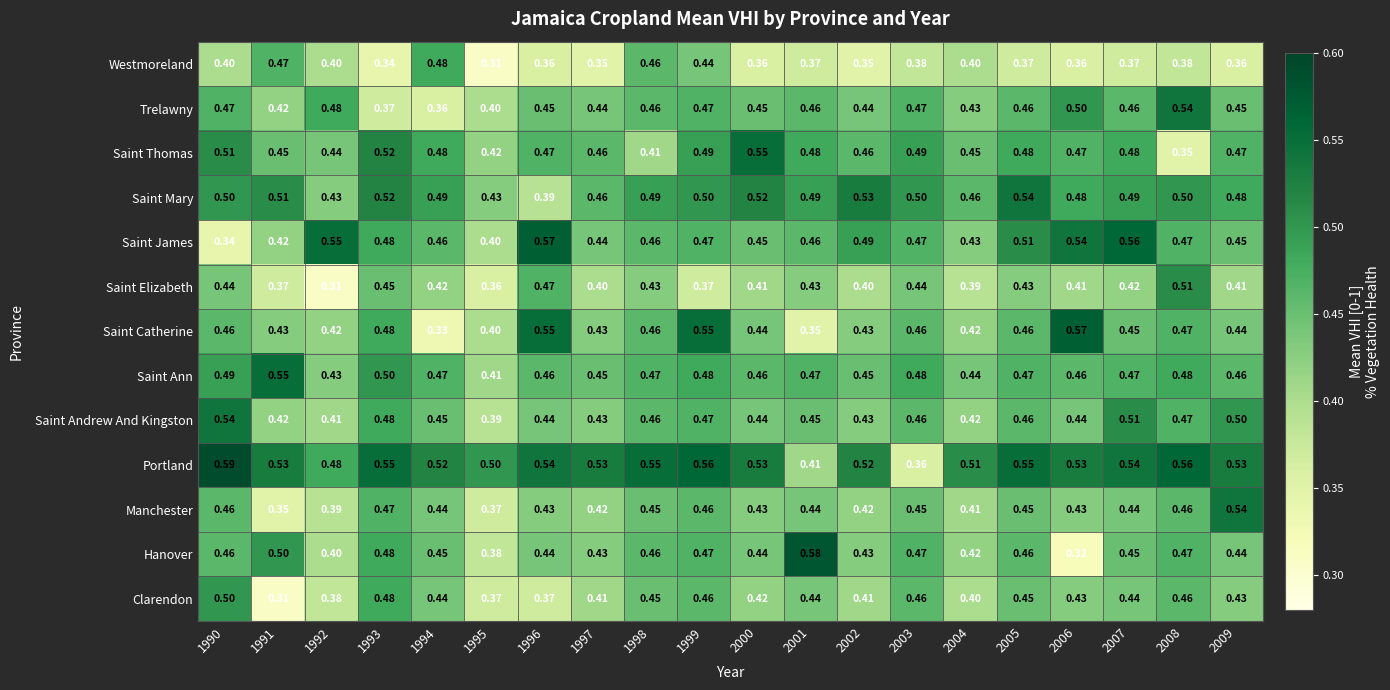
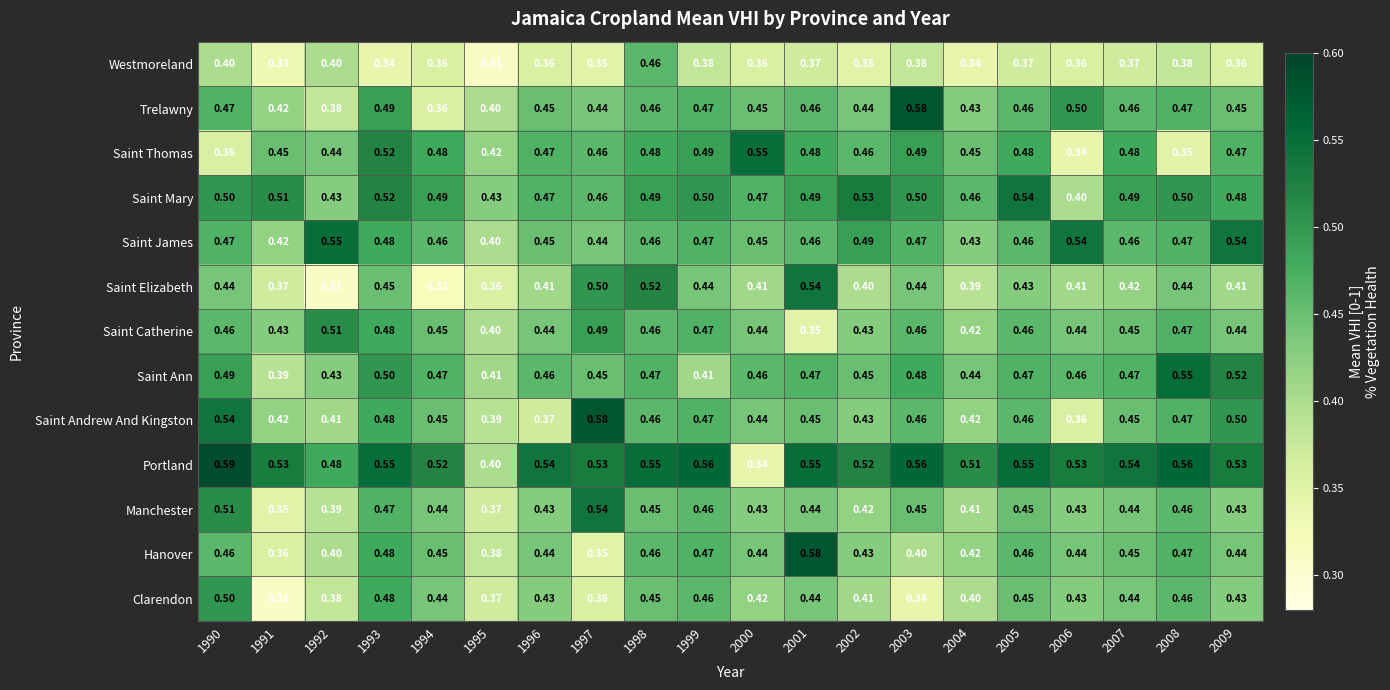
Westmoreland, 1991: 0.47 -> 0.33
Westmoreland, 1994: 0.48 -> 0.36
Westmoreland, 1999: 0.44 -> 0.38
Westmoreland, 2004: 0.40 -> 0.34
Trelawny, 1992: 0.48 -> 0.38
Trelawny, 1993: 0.37 -> 0.49
Trelawny, 2003: 0.47 -> 0.58
Trelawny, 2008: 0.54 -> 0.47
Saint Thomas, 1990: 0.51 -> 0.36
Saint Thomas, 1998: 0.41 -> 0.48
Saint Thomas, 2006: 0.47 -> 0.34
Saint Mary, 1996: 0.39 -> 0.47
Saint Mary, 2000: 0.52 -> 0.47
Saint Mary, 2006: 0.48 -> 0.40
Saint James, 1990: 0.34 -> 0.47
Saint James, 1996: 0.57 -> 0.45
Saint James, 2005: 0.51 -> 0.46
Saint James, 2007: 0.56 -> 0.46
Saint James, 2009: 0.45 -> 0.54
Saint Elizabeth, 1994: 0.42 -> 0.32
Saint Elizabeth, 1996: 0.47 -> 0.41
Saint Elizabeth, 1997: 0.40 -> 0.50
Saint Elizabeth, 1998: 0.43 -> 0.52
Saint Elizabeth, 1999: 0.37 -> 0.44
Saint Elizabeth, 2001: 0.43 -> 0.54
Saint Elizabeth, 2008: 0.51 -> 0.44
Saint Catherine, 1992: 0.42 -> 0.51
Saint Catherine, 1994: 0.33 -> 0.45
Saint Catherine, 1996: 0.55 -> 0.44
Saint Catherine, 1997: 0.43 -> 0.49
Saint Catherine, 1999: 0.55 -> 0.47
Saint Catherine, 2006: 0.57 -> 0.44
Saint Ann, 1991: 0.55 -> 0.39
Saint Ann, 1999: 0.48 -> 0.41
Saint Ann, 2008: 0.48 -> 0.55
Saint Ann, 2009: 0.46 -> 0.52
Saint Andrew And Kingston, 1996: 0.44 -> 0.37
Saint Andrew And Kingston, 1997: 0.43 -> 0.58
Saint Andrew And Kingston, 2006: 0.44 -> 0.36
Saint Andrew And Kingston, 2007: 0.51 -> 0.45
Portland, 1995: 0.50 -> 0.40
Portland, 2000: 0.53 -> 0.34
Portland, 2001: 0.41 -> 0.55
Portland, 2003: 0.36 -> 0.56
Manchester, 1990: 0.46 -> 0.51
Manchester, 1997: 0.42 -> 0.54
Manchester, 2009: 0.54 -> 0.43
Hanover, 1991: 0.50 -> 0.36
Hanover, 1997: 0.43 -> 0.35
Hanover, 2003: 0.47 -> 0.40
Hanover, 2006: 0.32 -> 0.44
Clarendon, 1996: 0.37 -> 0.43
Clarendon, 1997: 0.41 -> 0.36
Clarendon, 2003: 0.46 -> 0.34
